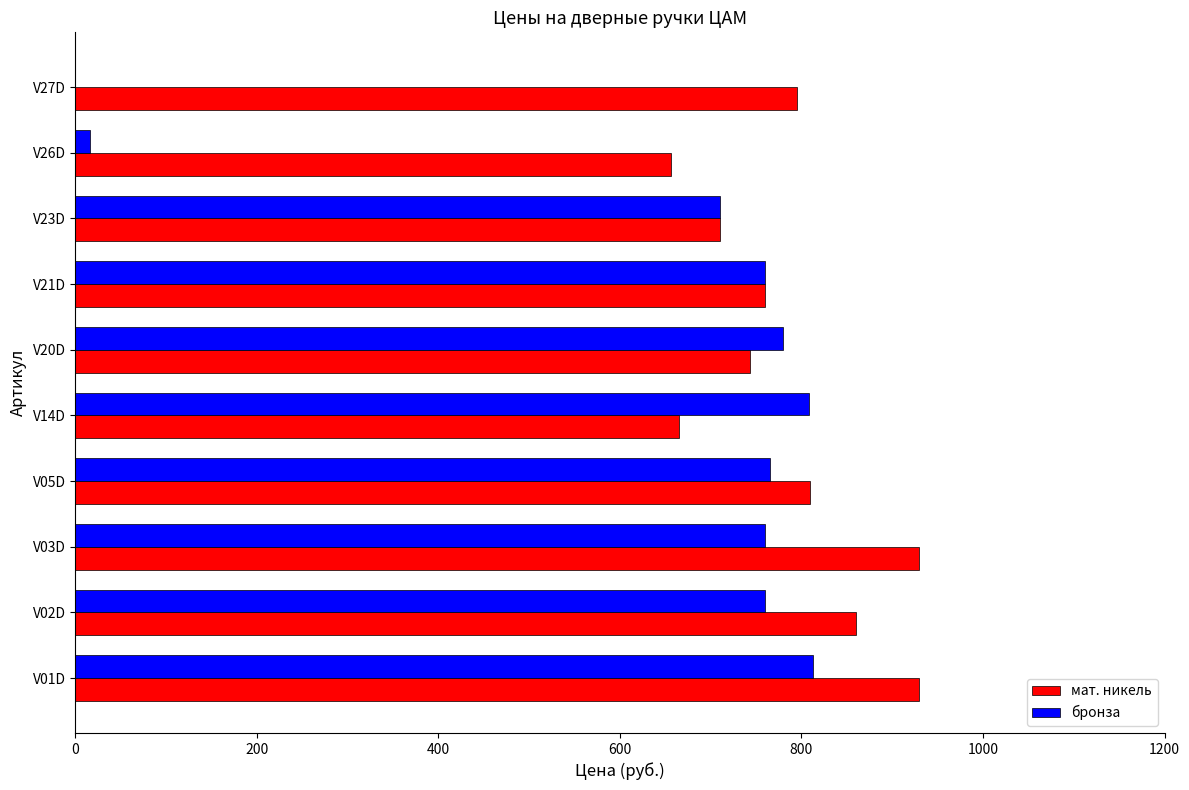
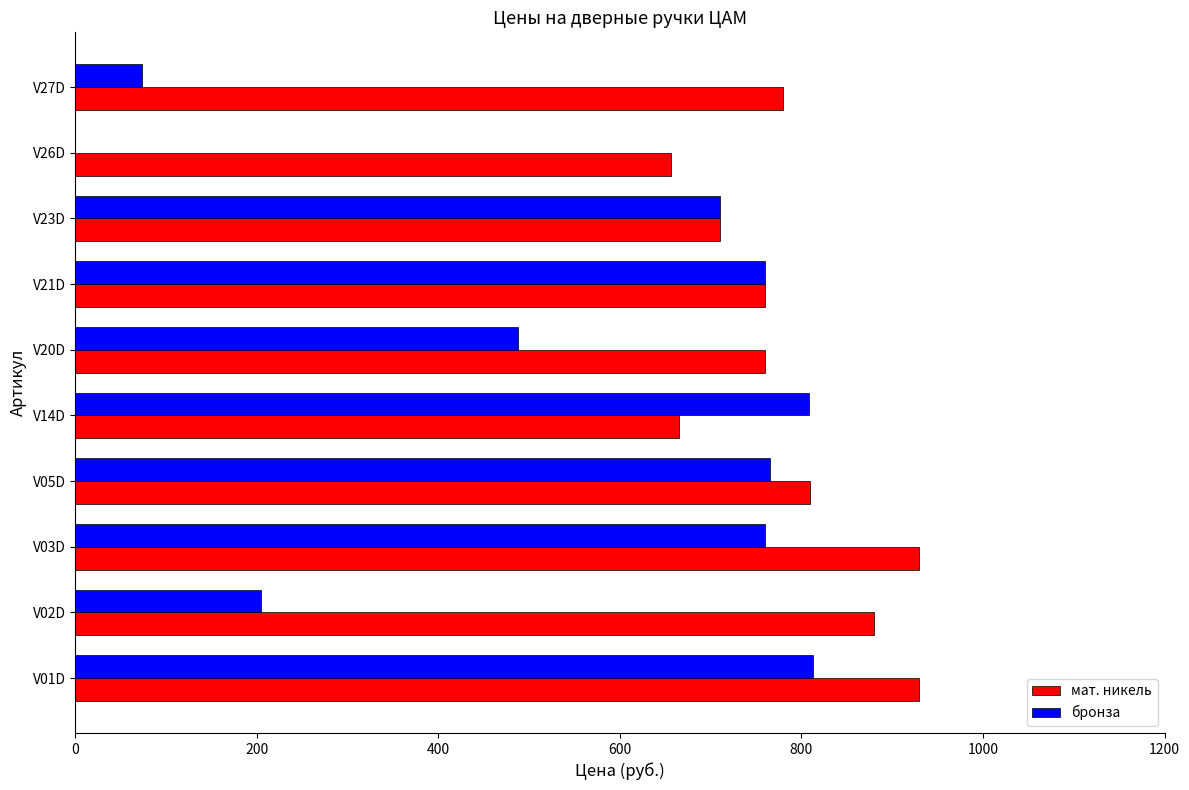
бронза, V27D: 0 -> 70
мат. никель, V27D: 800 -> 780
бронза, V26D: 20 -> 0
бронза, V20D: 780 -> 490
мат. никель, V20D: 740 -> 760
бронза, V02D: 760 -> 210
мат. никель, V02D: 860 -> 880
